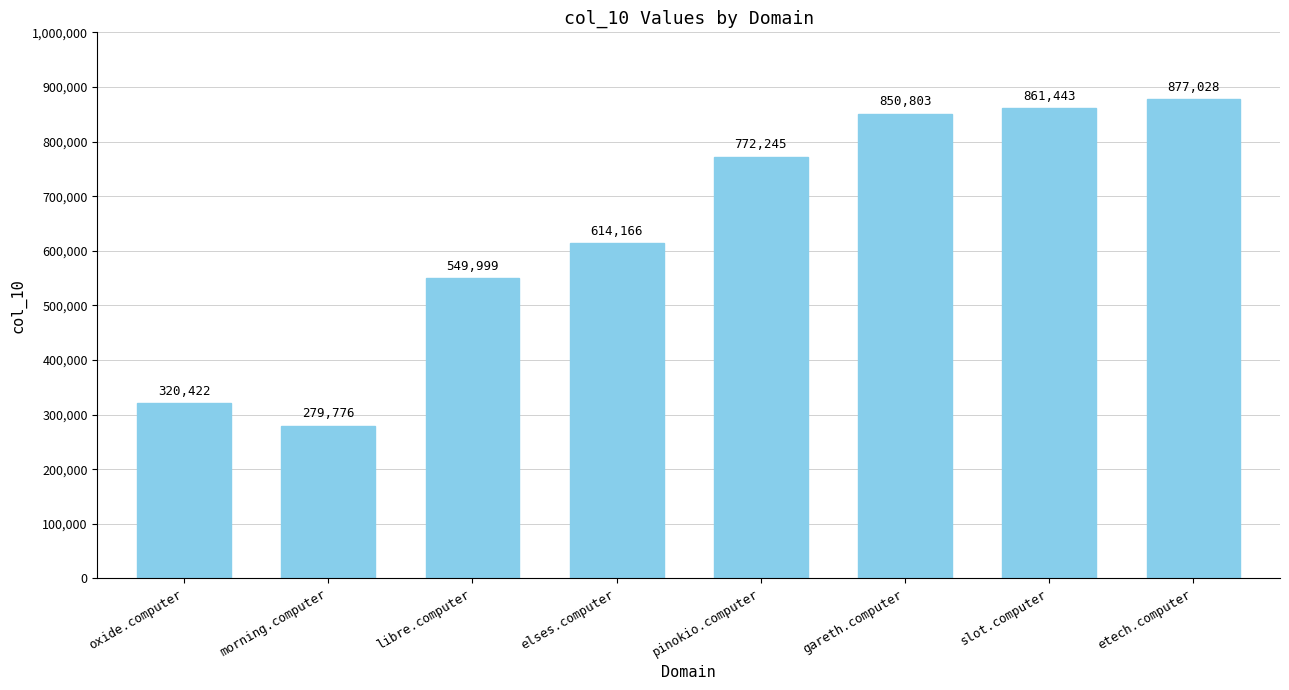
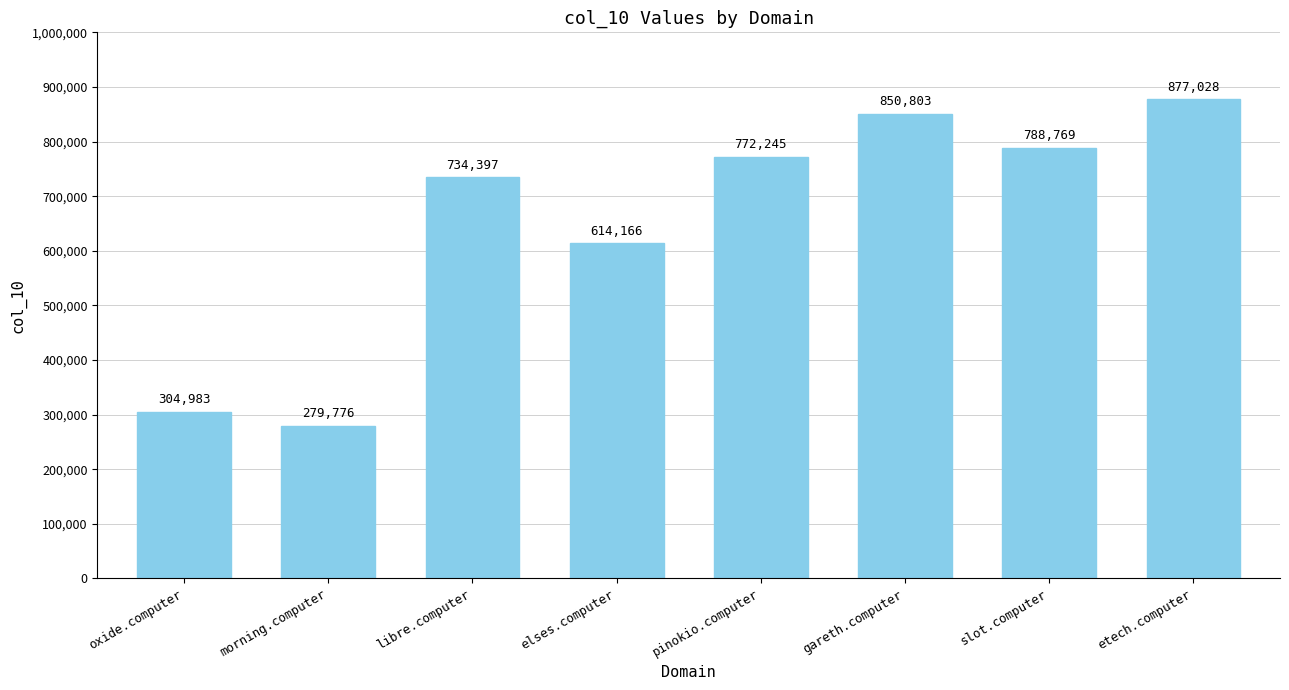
oxide.computer: 320,422 -> 304,983
libre.computer: 549,999 -> 734,397
slot.computer: 861,443 -> 788,769
